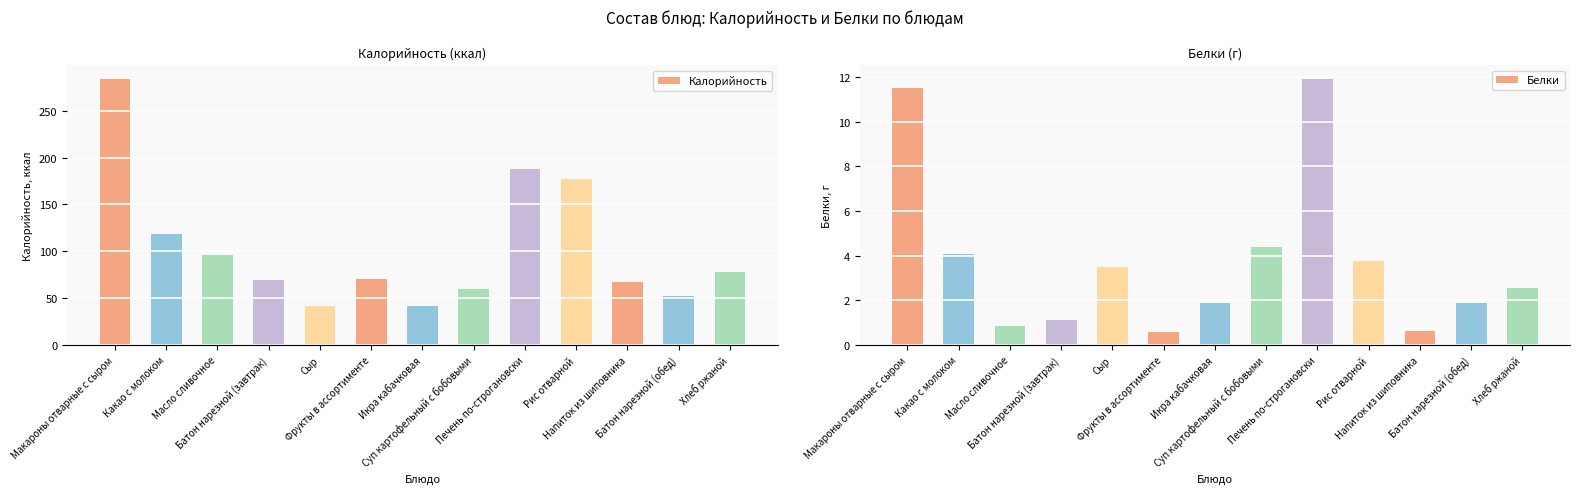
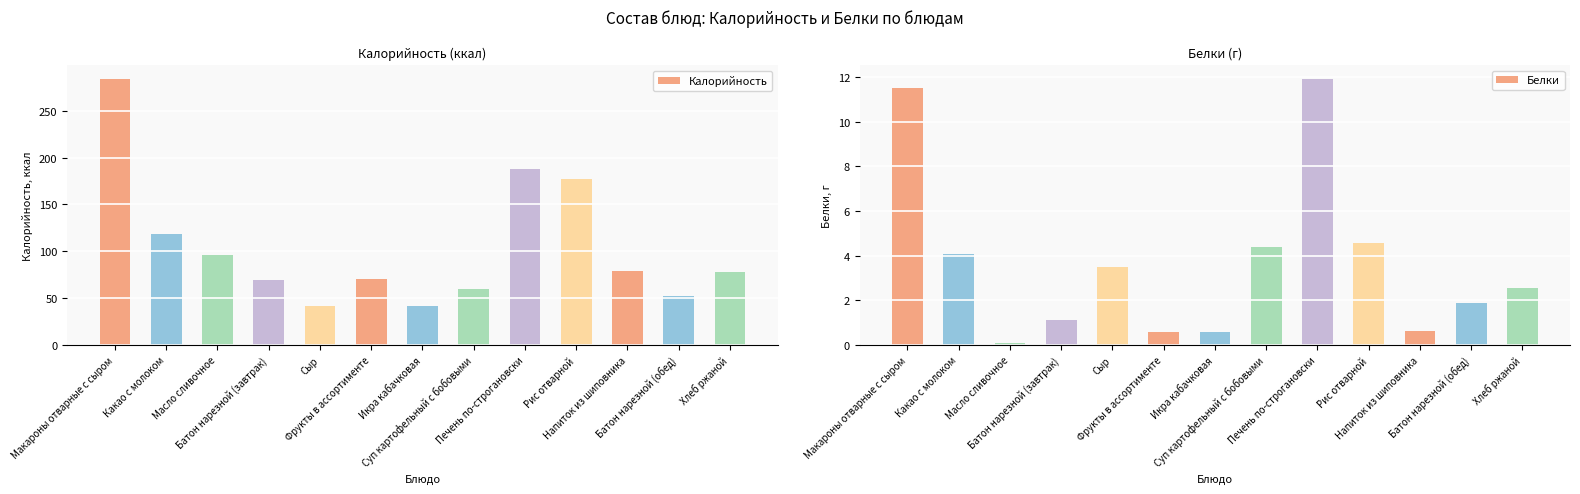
Калорийность (ккал), Напиток из шиповника: 70 -> 80
Белки (г), Масло сливочное: 0.8 -> 0.1
Белки (г), Икра кабачковая: 1.9 -> 0.6
Белки (г), Рис отварной: 3.8 -> 4.6
